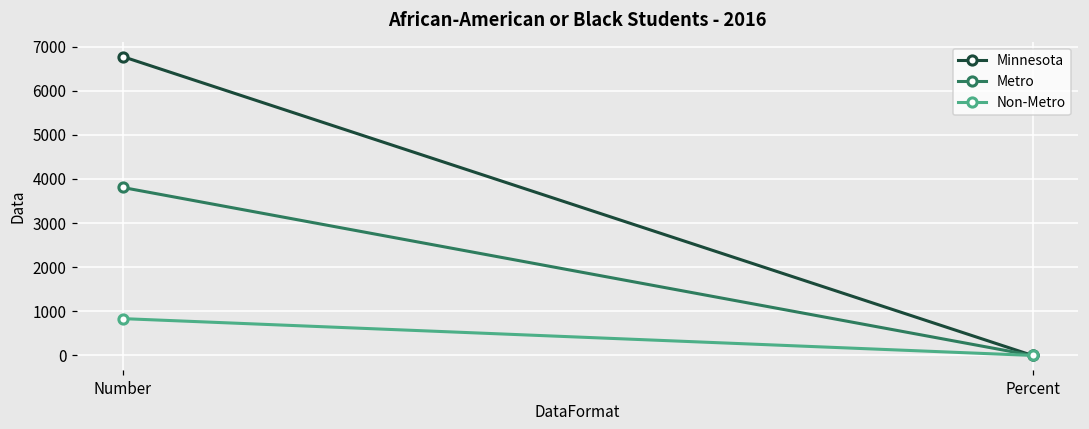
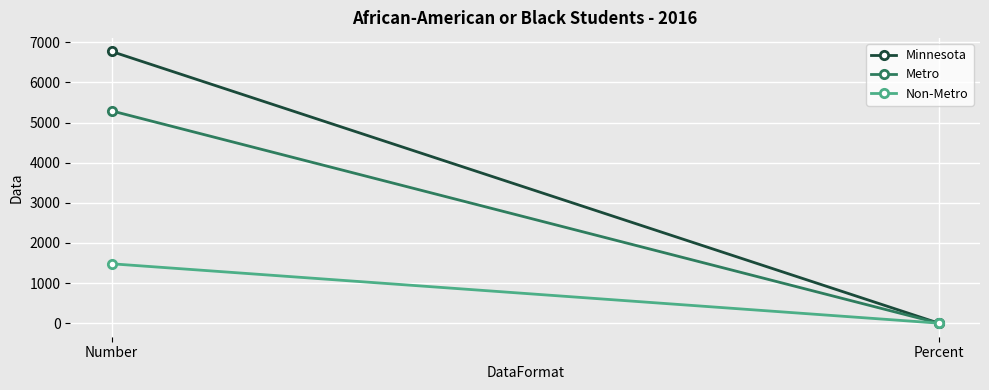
Metro, Number: 3800 -> 5300
Non-Metro, Number: 800 -> 1500
